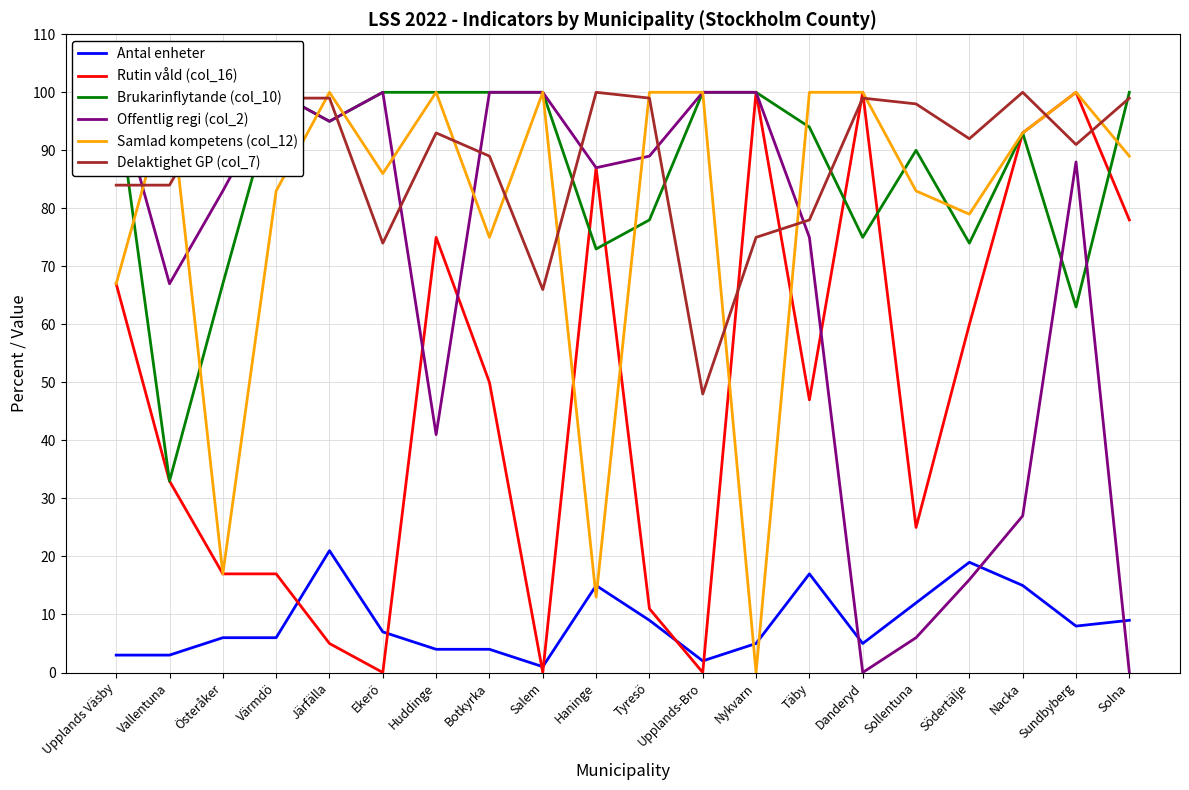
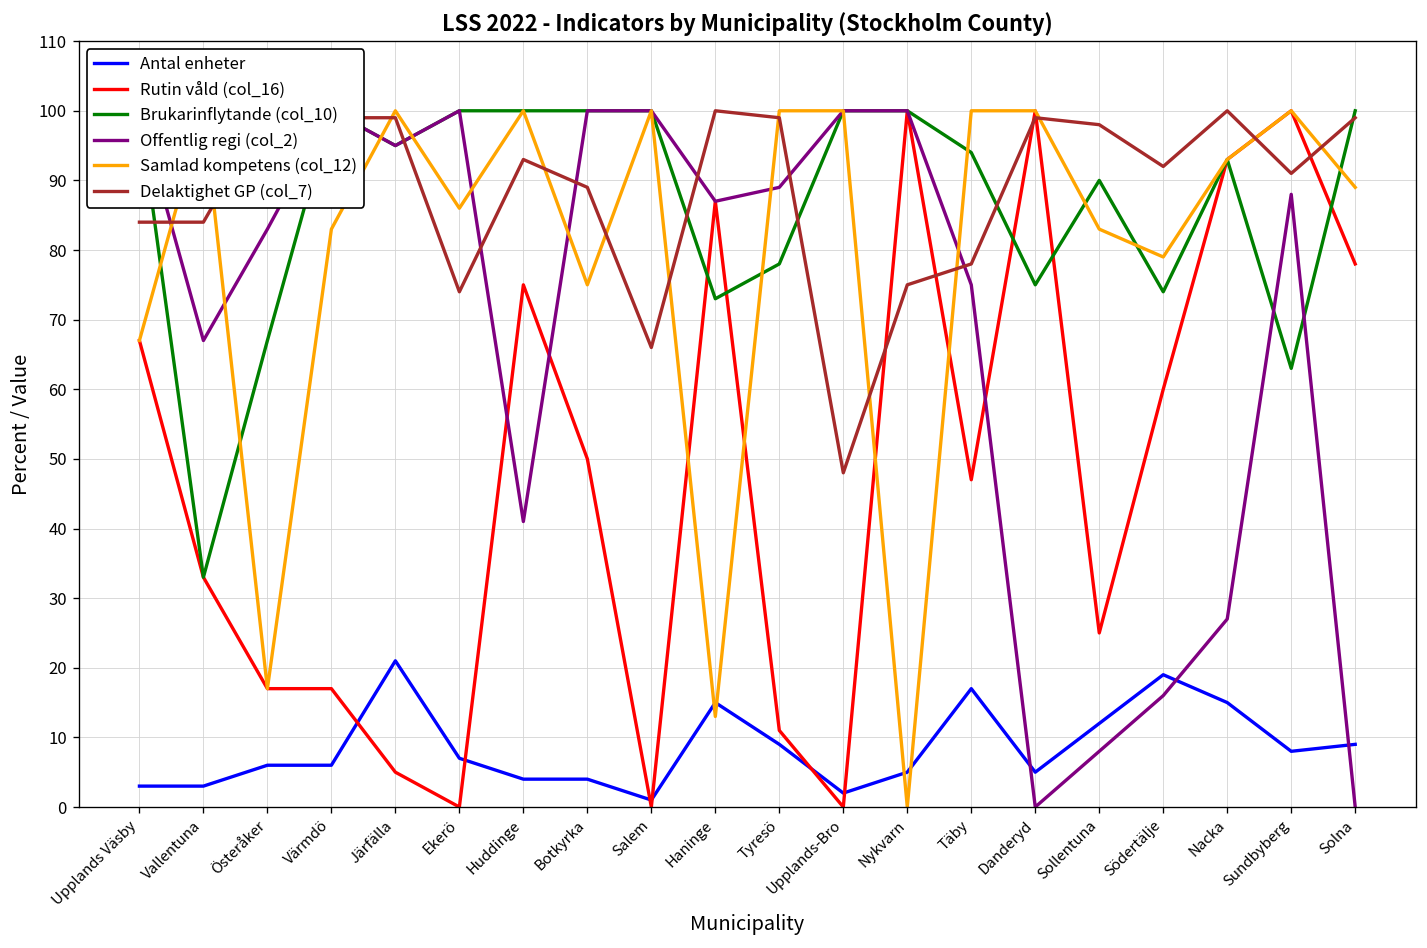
Offentlig regi (col_2), Sollentuna: 6 -> 8
